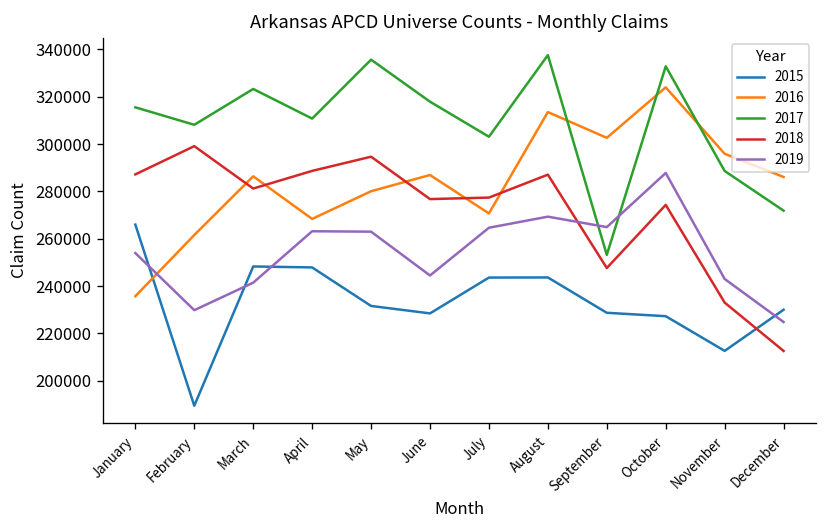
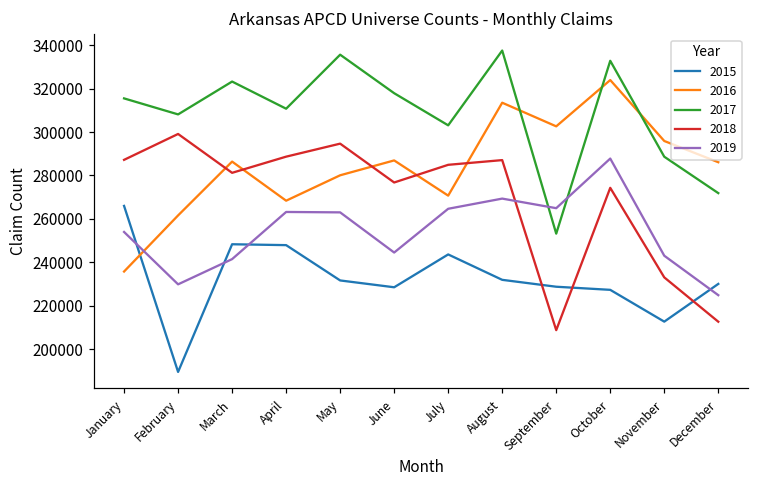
2018, July: 277000 -> 285000
2015, August: 244000 -> 232000
2018, September: 248000 -> 209000
